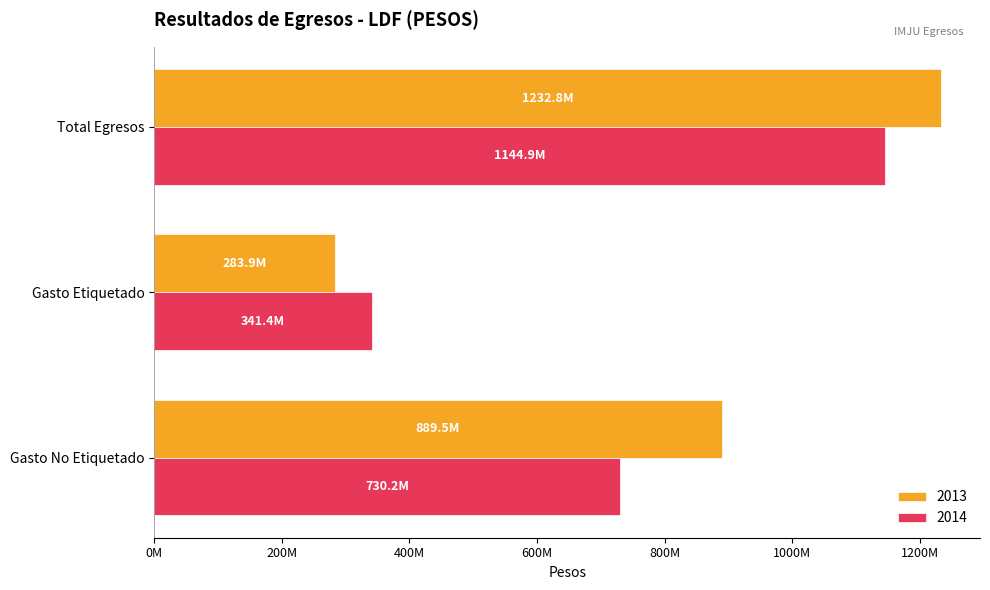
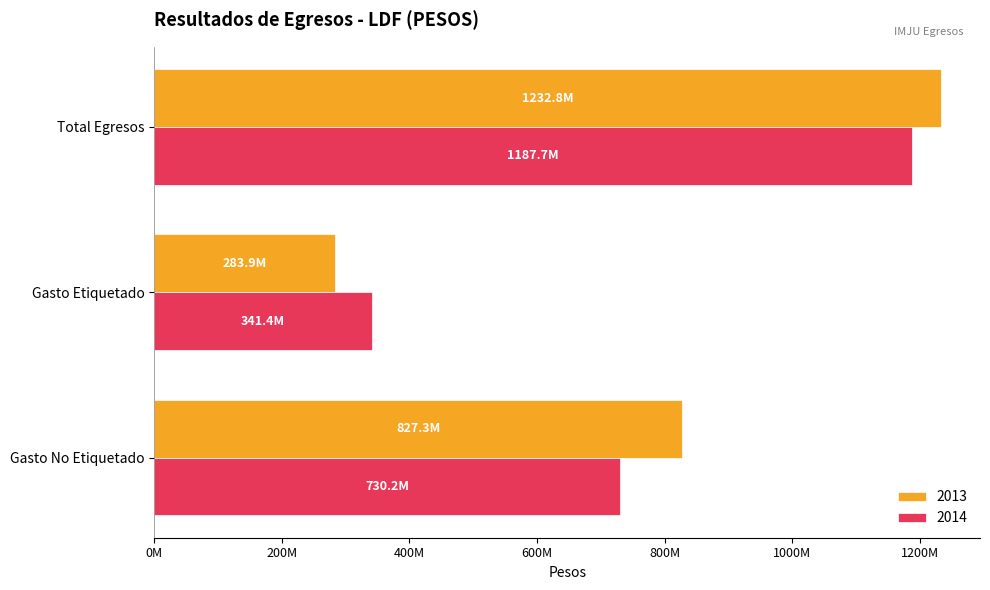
2014, Total Egresos: 1144.9M -> 1187.7M
2013, Gasto No Etiquetado: 889.5M -> 827.3M
